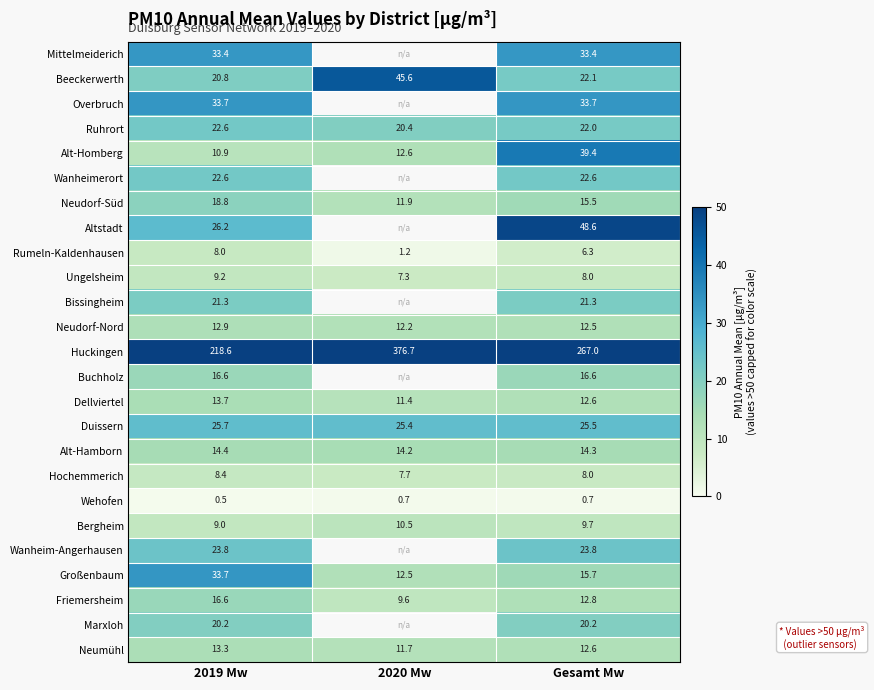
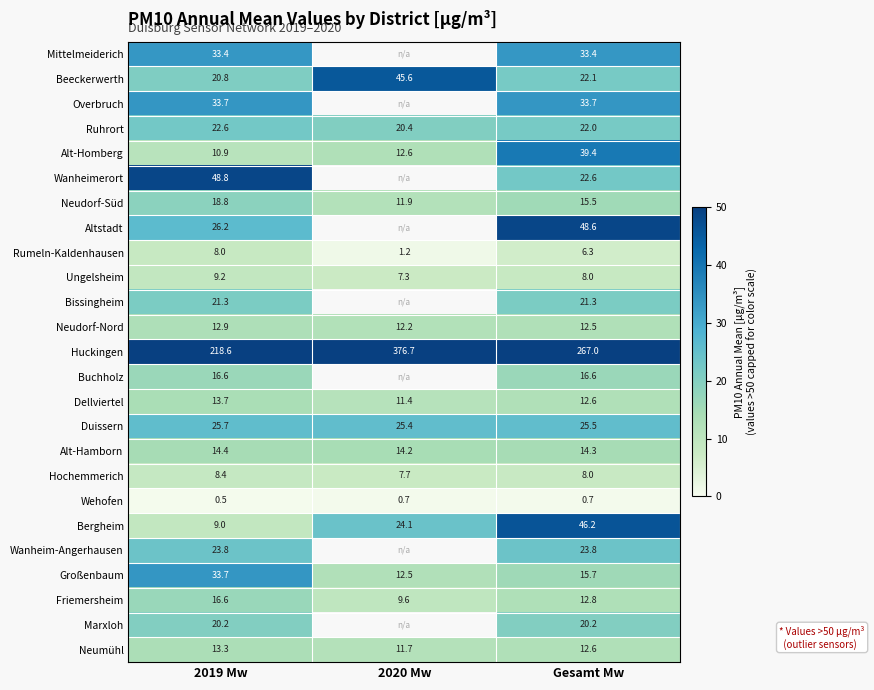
Wanheimerort, 2019 Mw: 22.6 -> 48.8
Bergheim, 2020 Mw: 10.5 -> 24.1
Bergheim, Gesamt Mw: 9.7 -> 46.2
